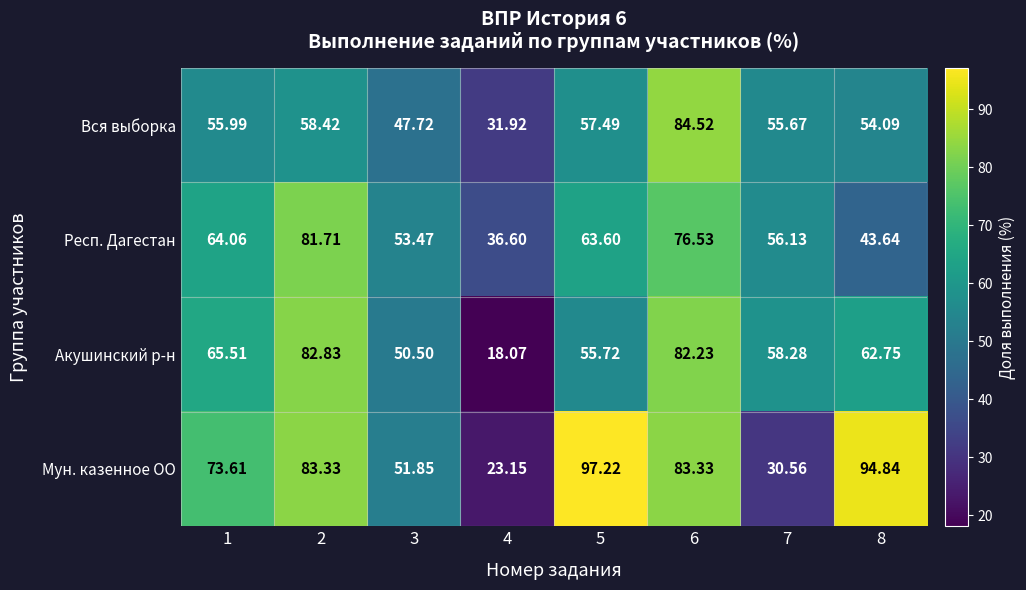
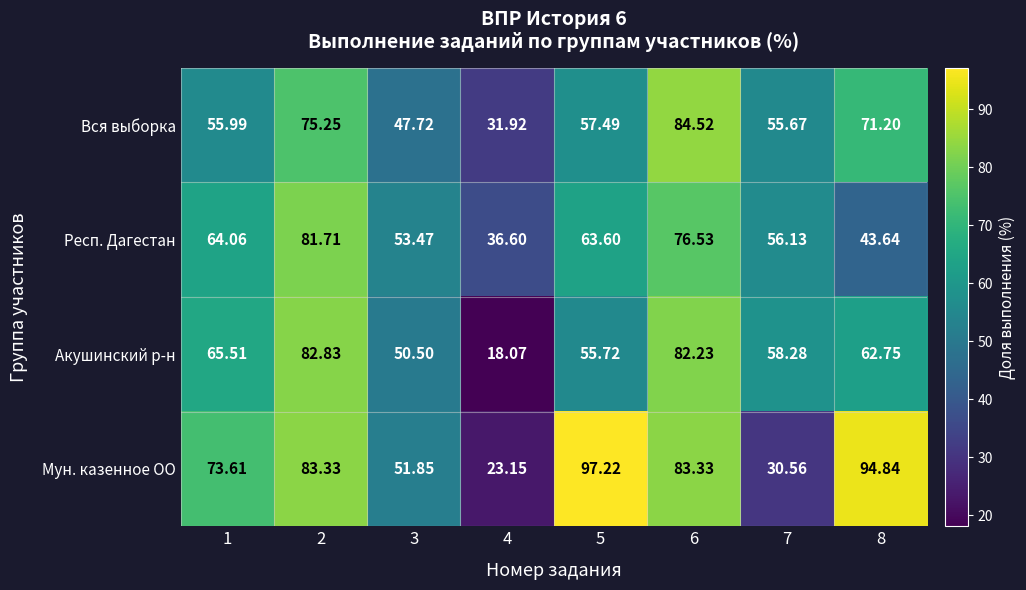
Вся выборка, 2: 58.42 -> 75.25
Вся выборка, 8: 54.09 -> 71.20
